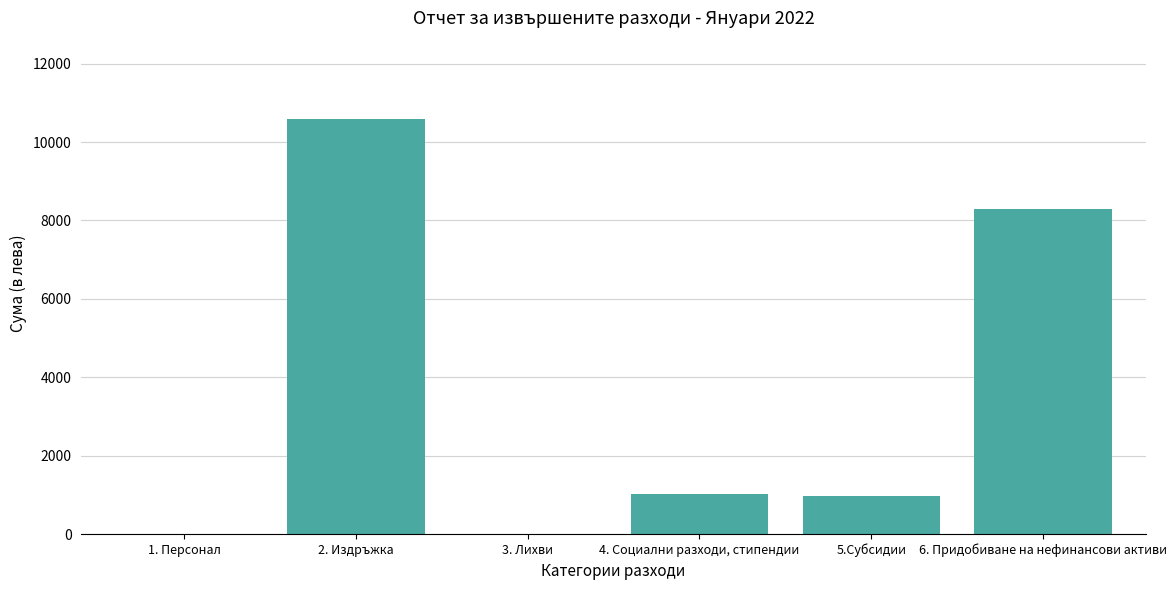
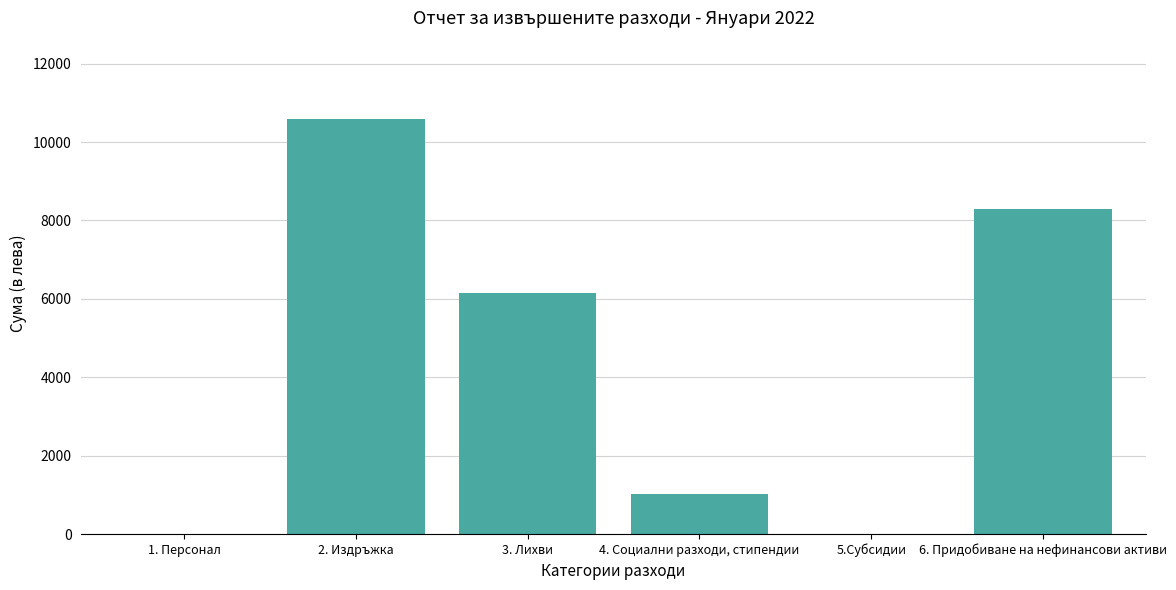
3. Лихви: 0 -> 6100
5.Субсидии: 1000 -> 0
